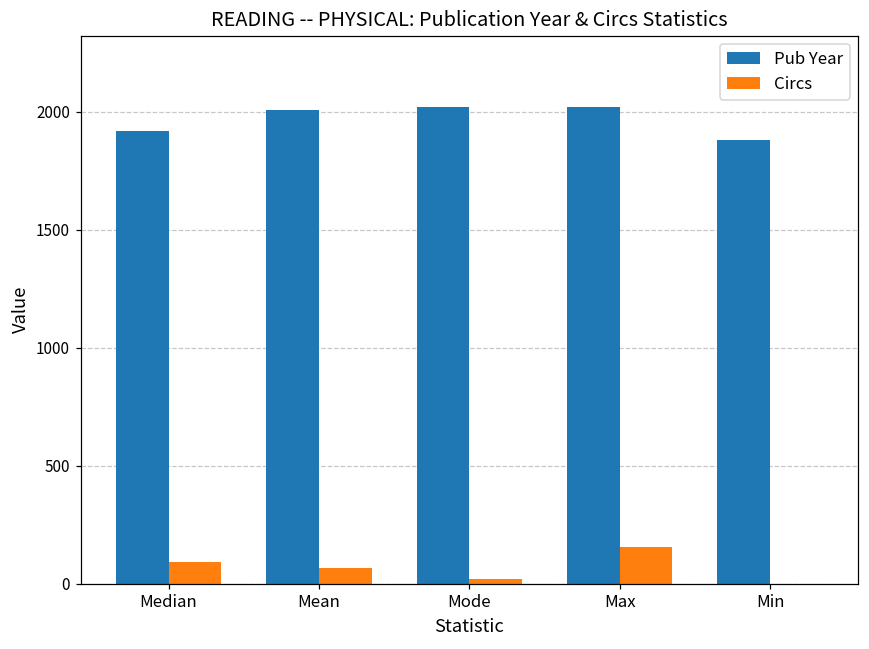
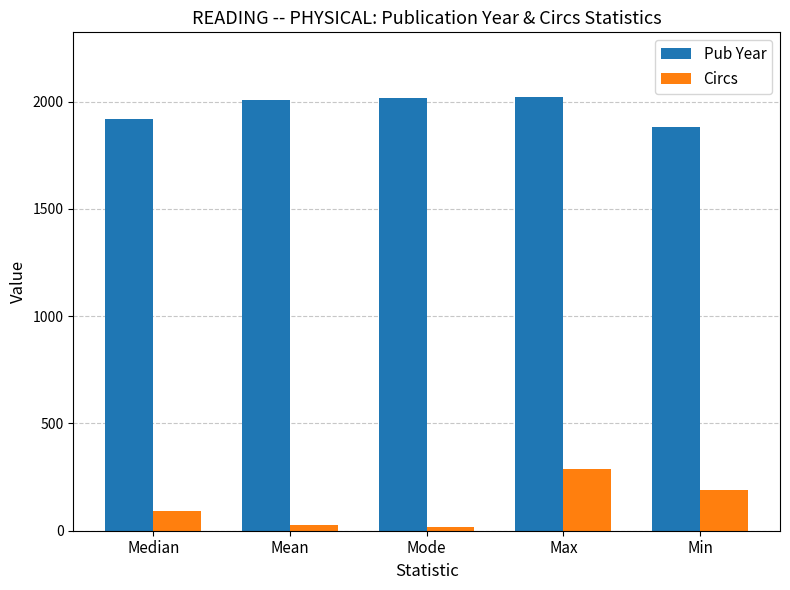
Circs, Mean: 70 -> 30
Circs, Max: 160 -> 290
Circs, Min: 0 -> 190
